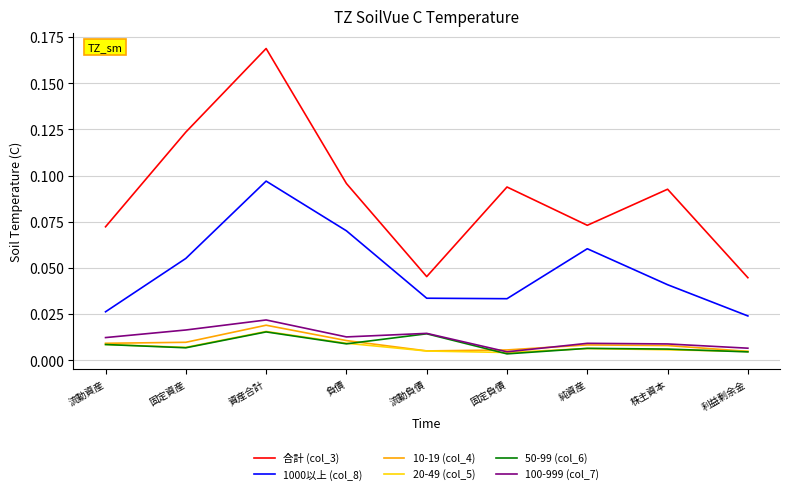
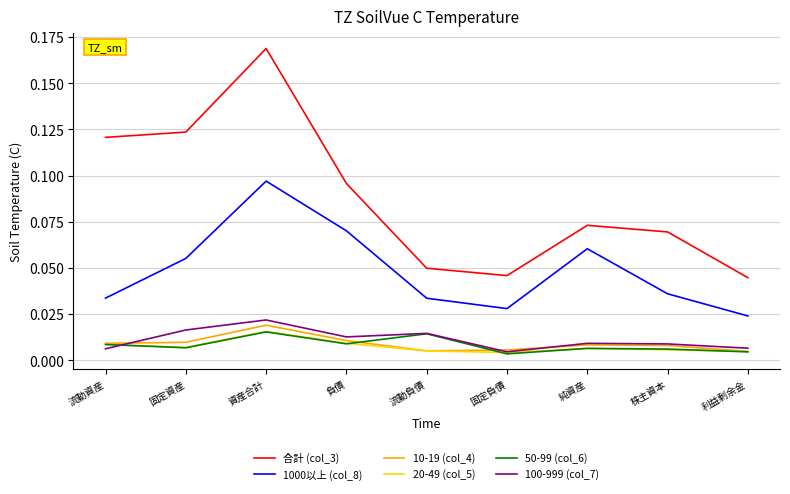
合計 (col_3), 流動資産: 0.072 -> 0.121
1000以上 (col_8), 流動資産: 0.026 -> 0.034
100-999 (col_7), 流動資産: 0.012 -> 0.006
合計 (col_3), 流動負債: 0.045 -> 0.050
合計 (col_3), 固定負債: 0.094 -> 0.046
1000以上 (col_8), 固定負債: 0.033 -> 0.028
合計 (col_3), 株主資本: 0.093 -> 0.069
1000以上 (col_8), 株主資本: 0.041 -> 0.036
